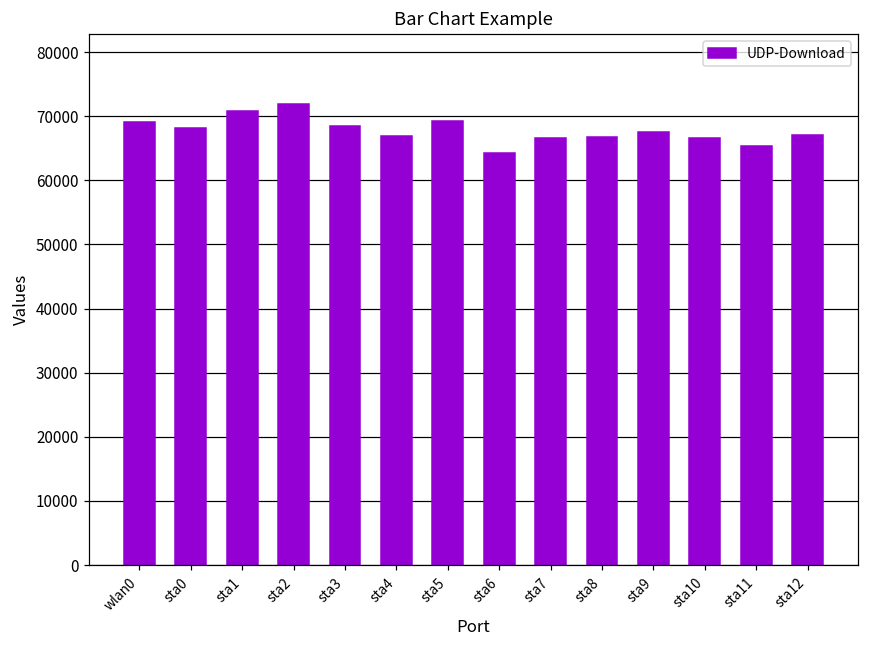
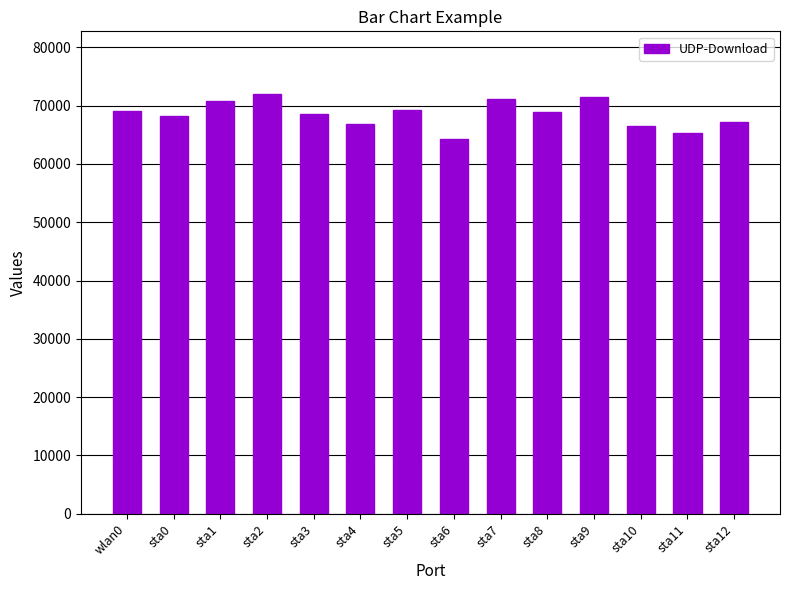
sta7: 67000 -> 71000
sta8: 67000 -> 69000
sta9: 67000 -> 72000
